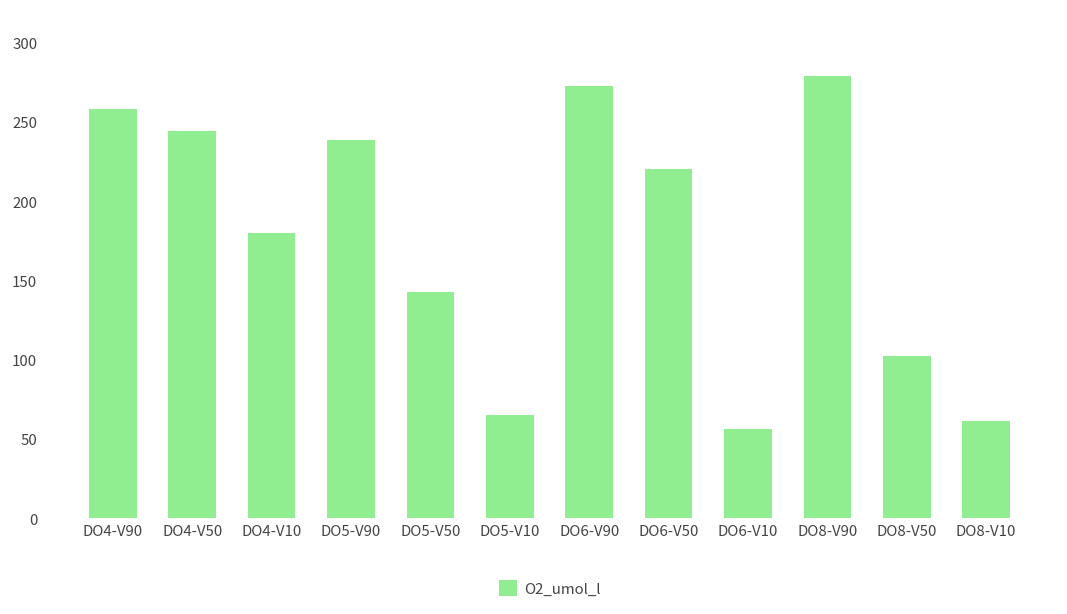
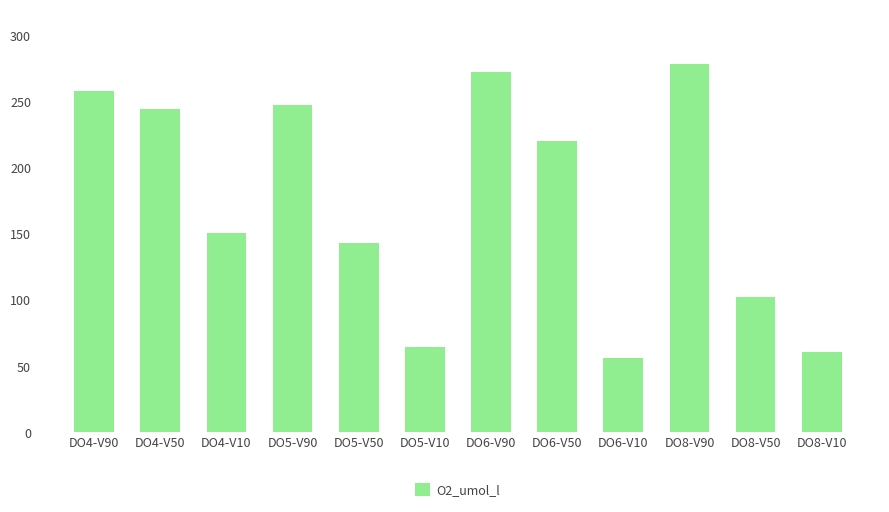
DO4-V10: 180 -> 151
DO5-V90: 239 -> 248
